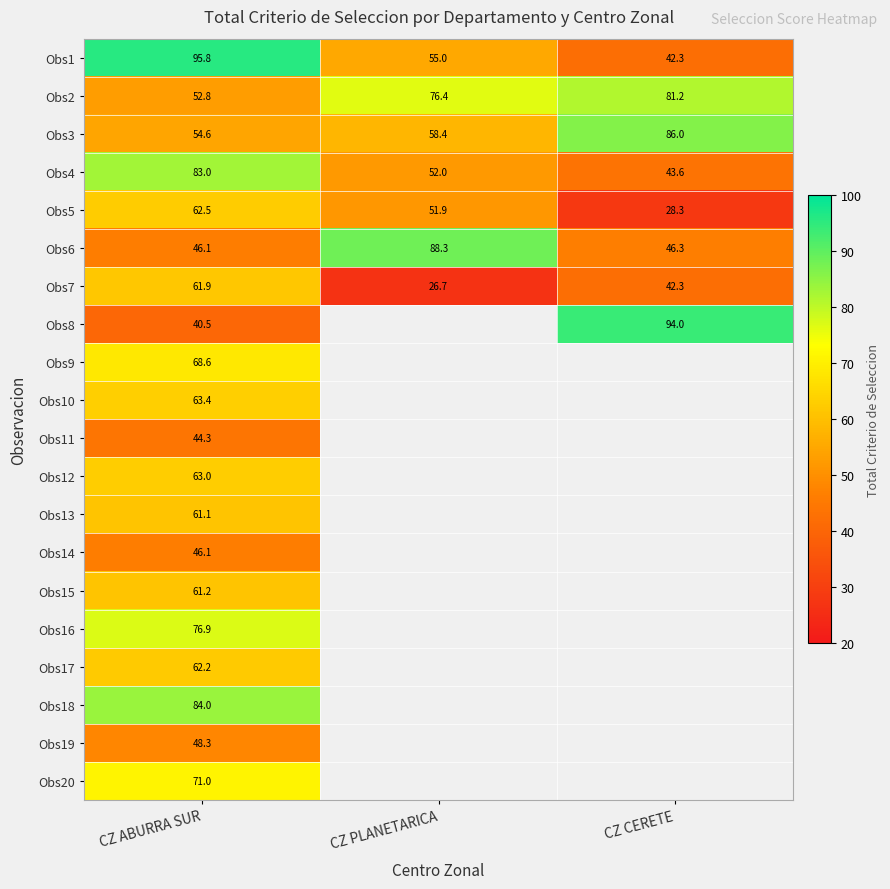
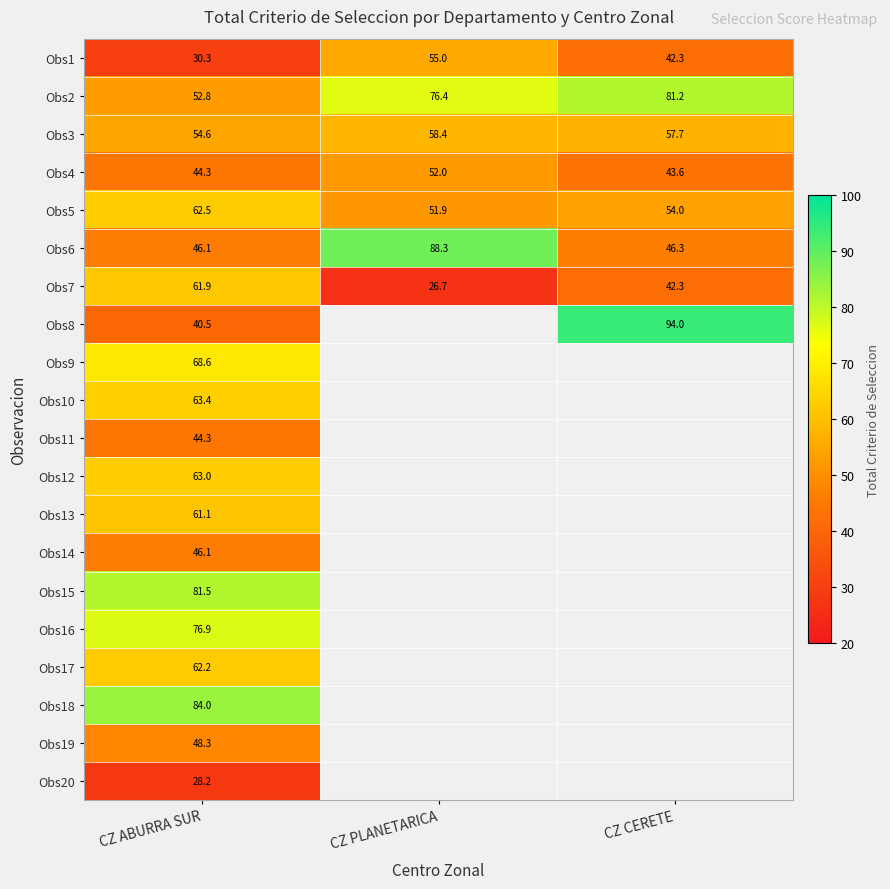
Obs1, CZ ABURRA SUR: 95.8 -> 30.3
Obs3, CZ CERETE: 86.0 -> 57.7
Obs4, CZ ABURRA SUR: 83.0 -> 44.3
Obs5, CZ CERETE: 28.3 -> 54.0
Obs15, CZ ABURRA SUR: 61.2 -> 81.5
Obs20, CZ ABURRA SUR: 71.0 -> 28.2
